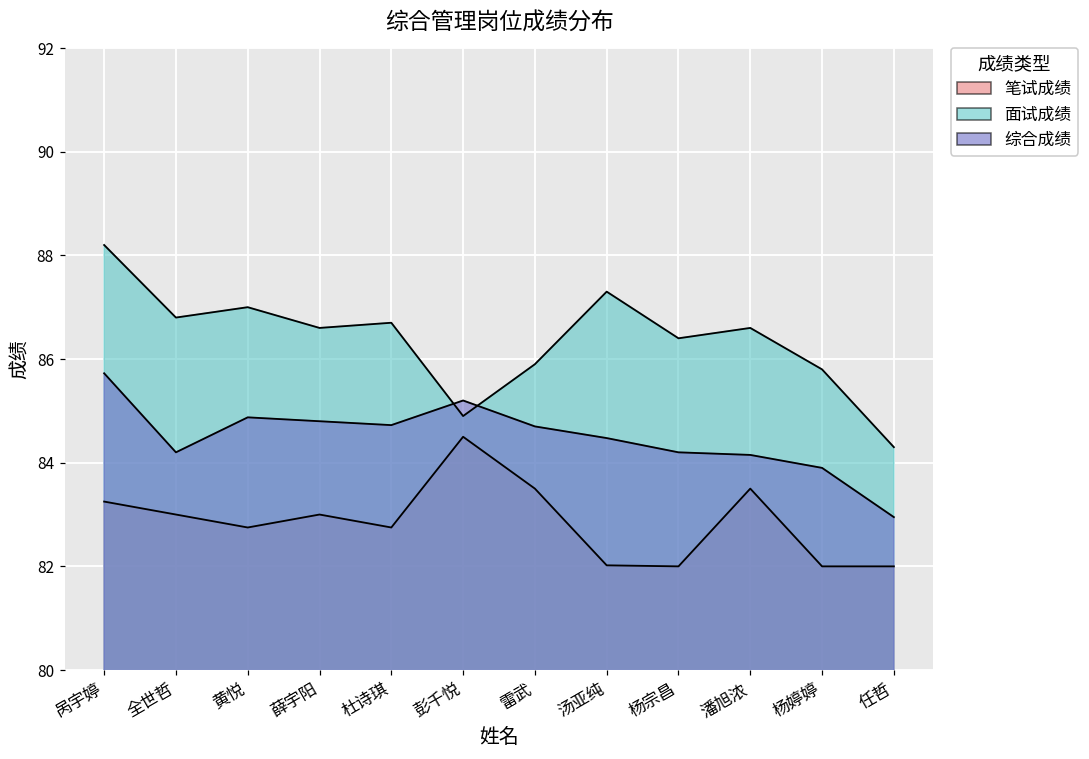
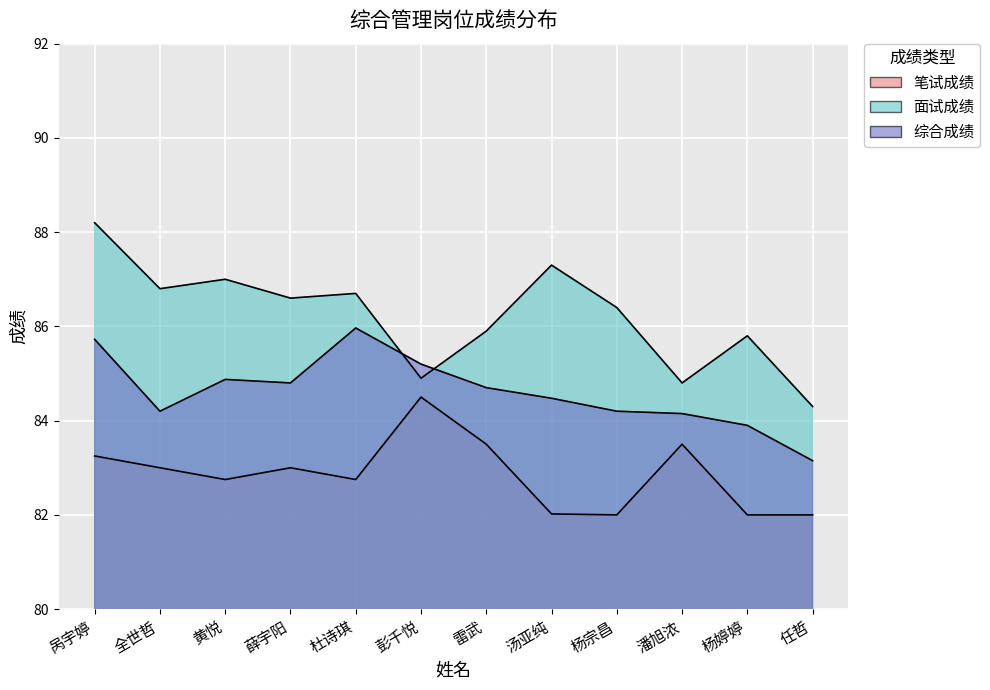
综合成绩, 杜诗琪: 84.7 -> 86.0
面试成绩, 潘旭浓: 86.6 -> 84.8
综合成绩, 任哲: 83.0 -> 83.2
